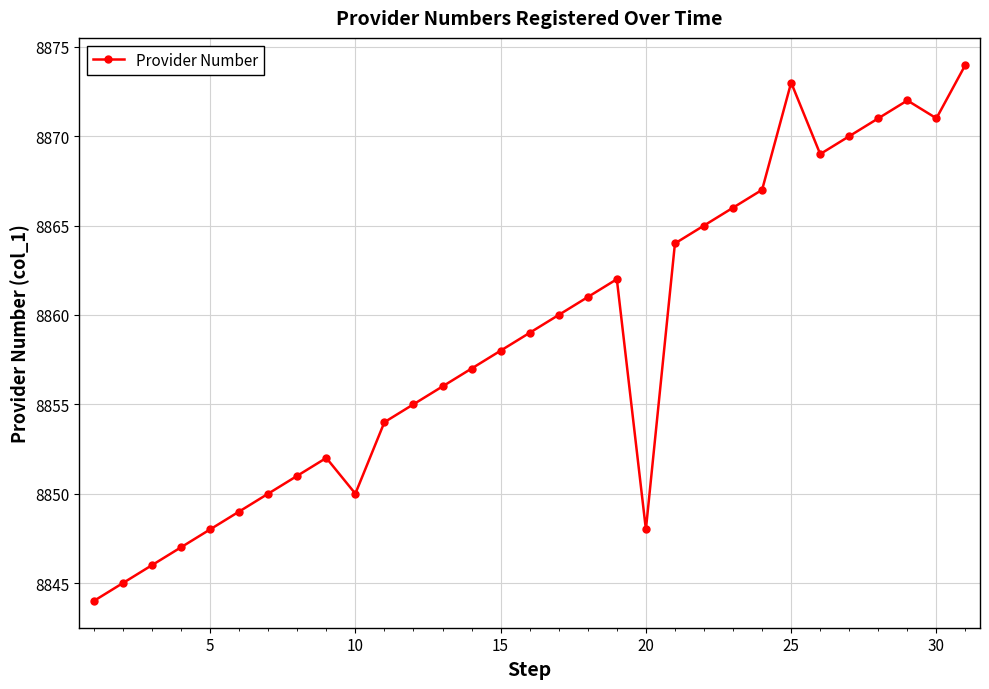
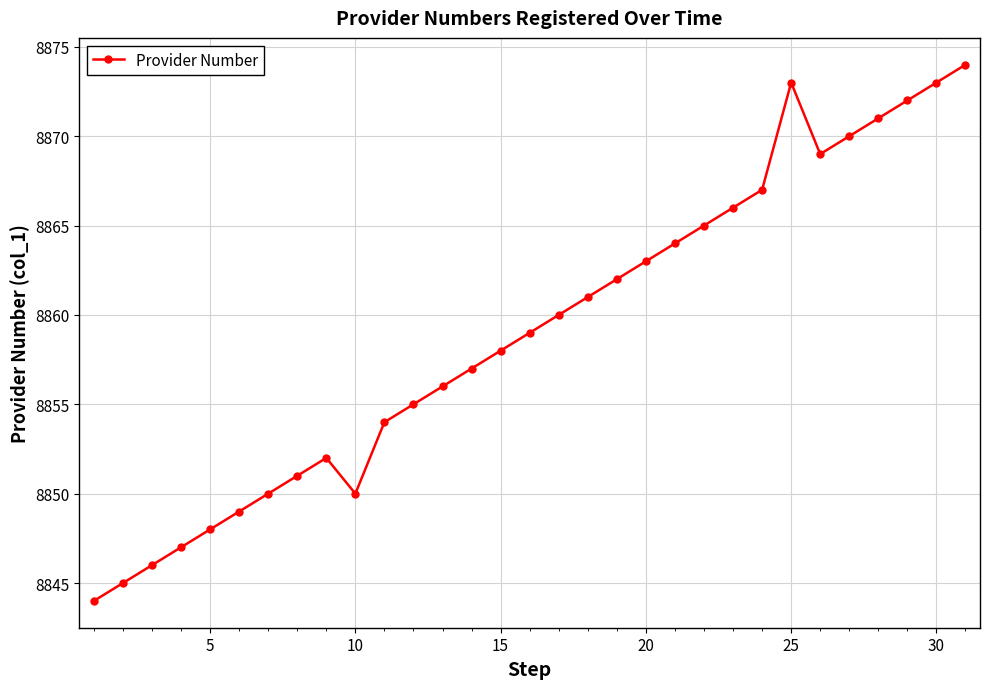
20: 8848 -> 8863
30: 8871 -> 8873
